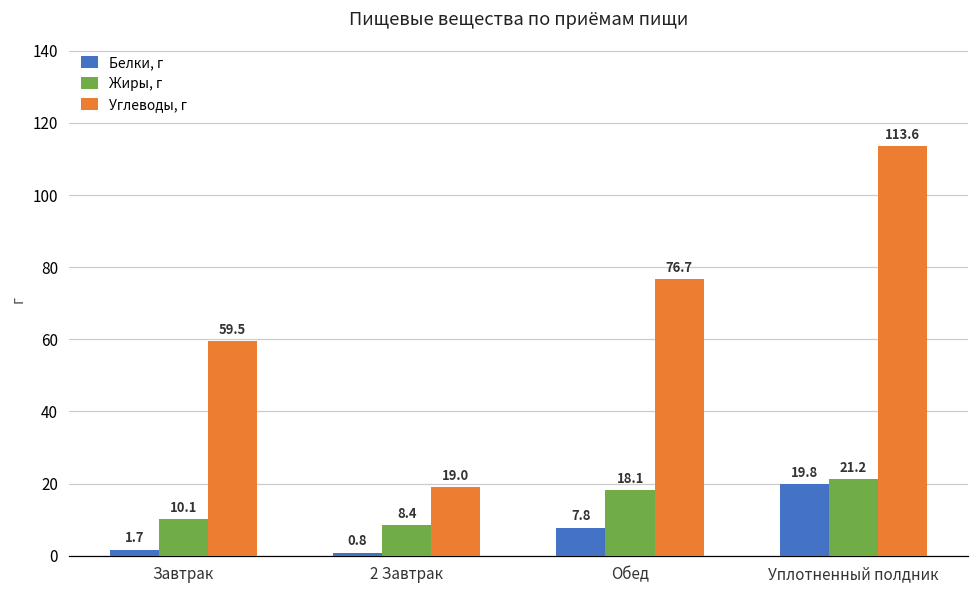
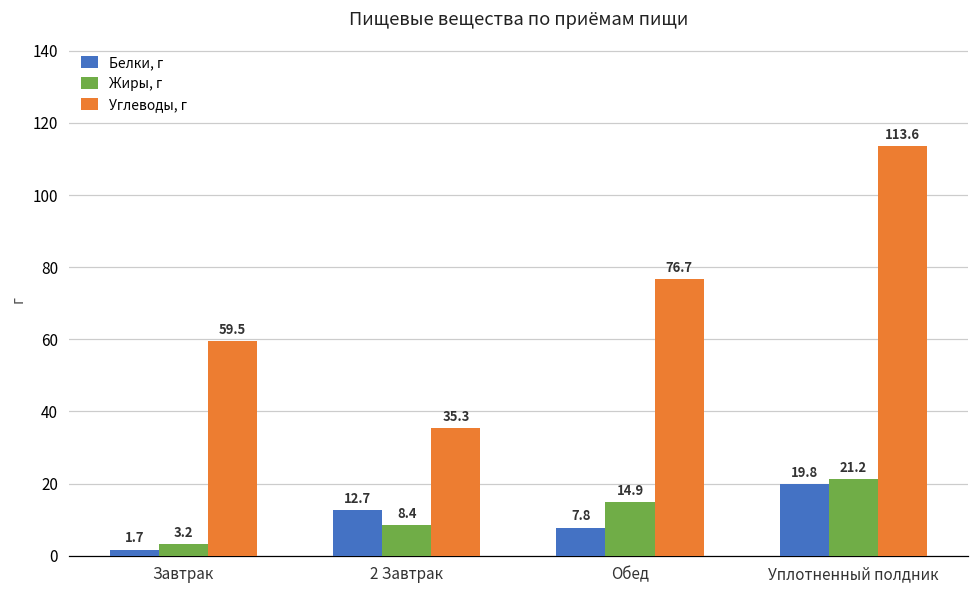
Жиры, г, Завтрак: 10.1 -> 3.2
Белки, г, 2 Завтрак: 0.8 -> 12.7
Углеводы, г, 2 Завтрак: 19.0 -> 35.3
Жиры, г, Обед: 18.1 -> 14.9
